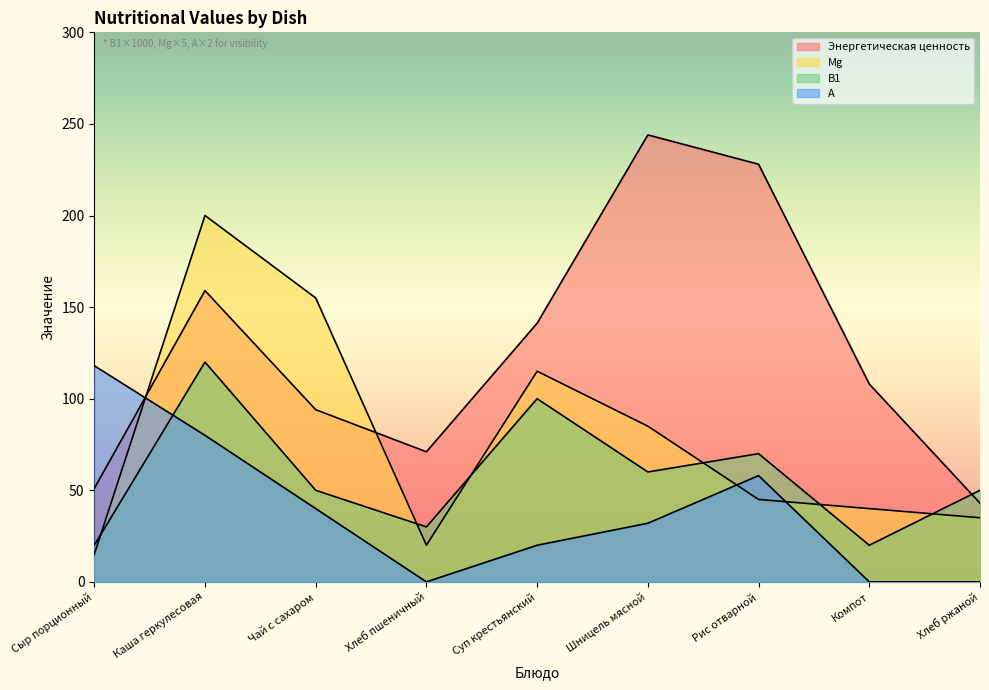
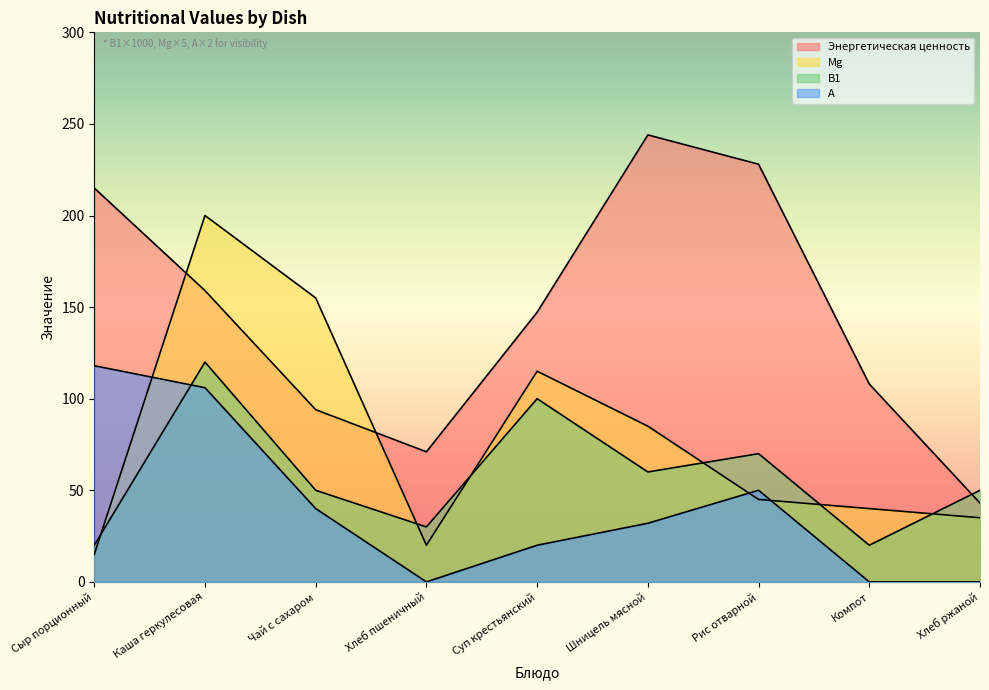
Энергетическая ценность, Сыр порционный: 51 -> 215
А, Каша геркулесовая: 80 -> 106
Энергетическая ценность, Суп крестьянский: 141 -> 147
А, Рис отварной: 58 -> 50
